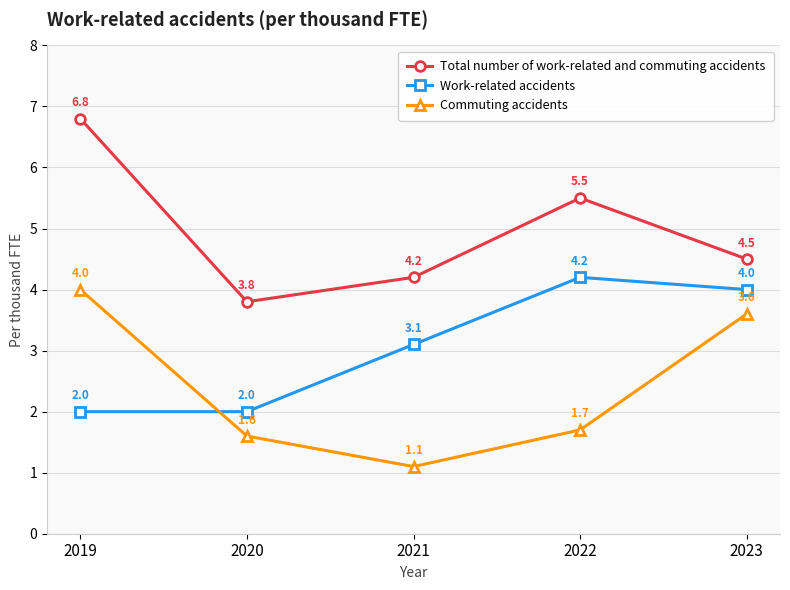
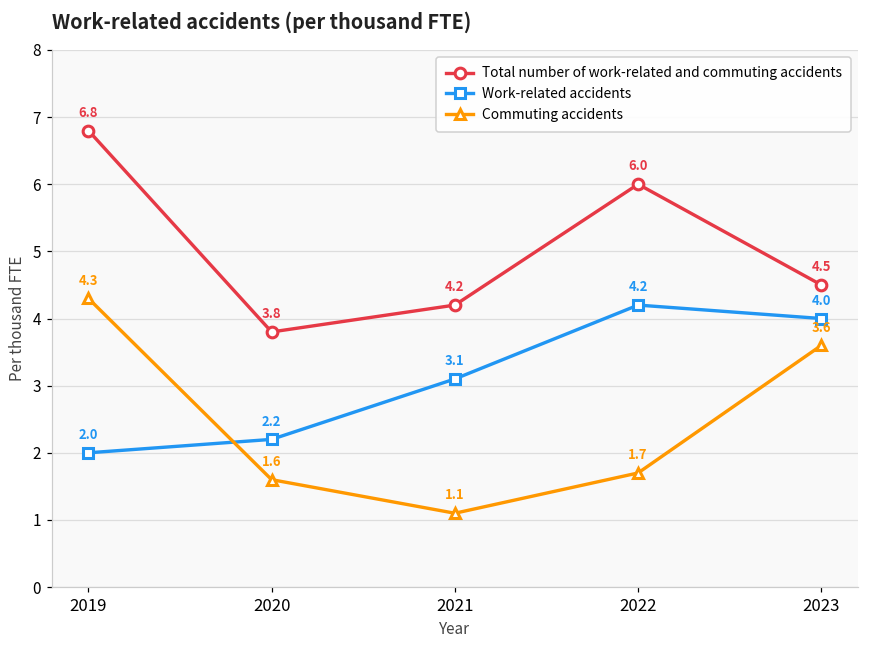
Commuting accidents, 2019: 4.0 -> 4.3
Work-related accidents, 2020: 2.0 -> 2.2
Total number of work-related and commuting accidents, 2022: 5.5 -> 6.0
